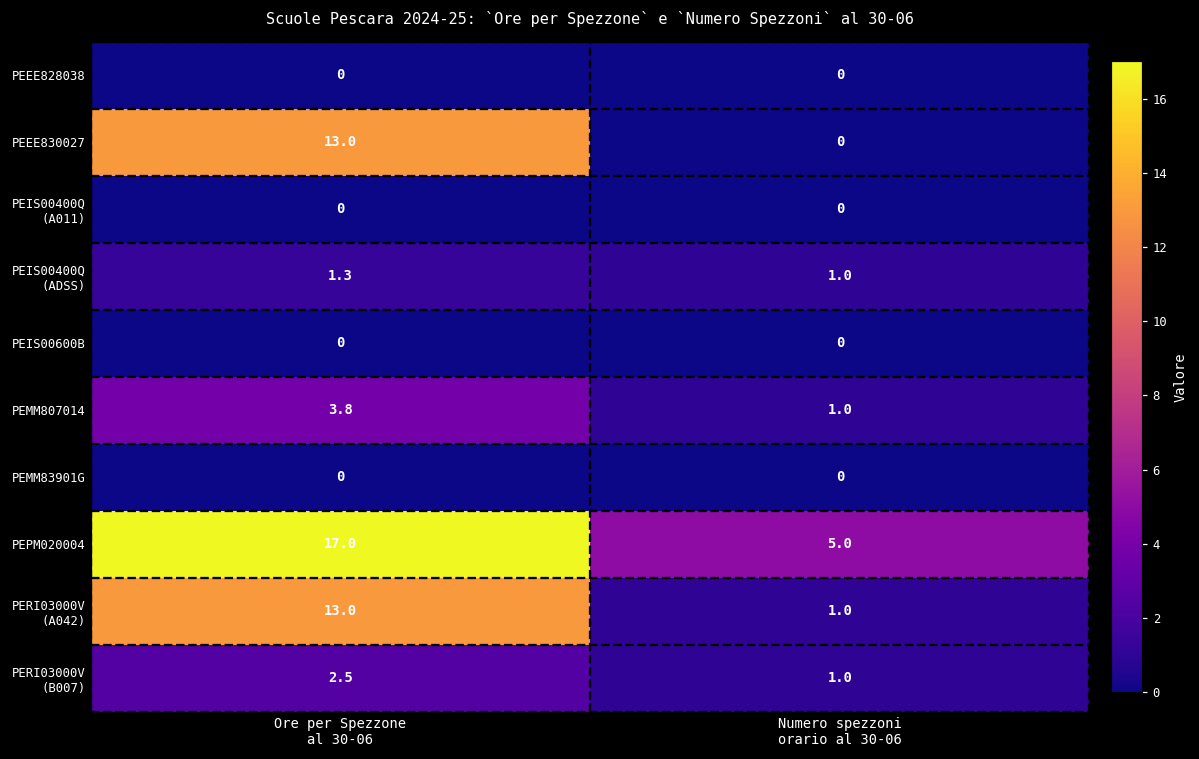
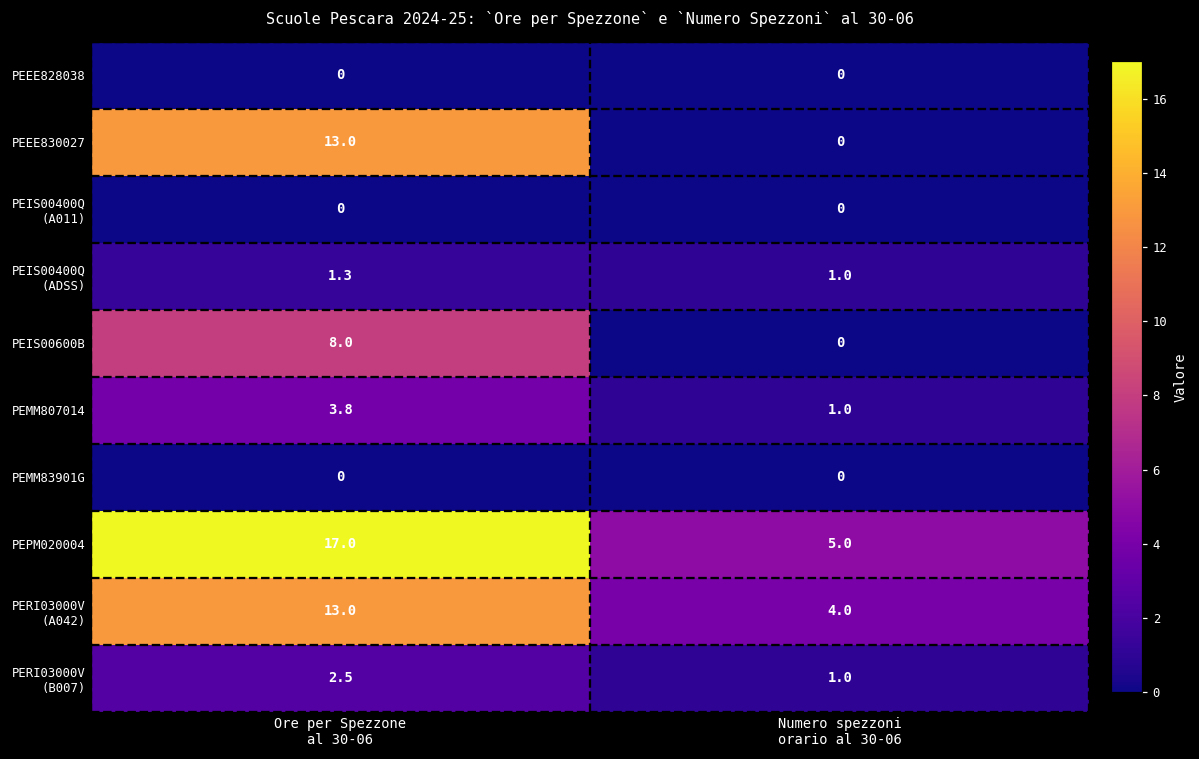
PEIS00600B, Ore per Spezzone al 30-06: 0 -> 8.0
PERI03000V (A042), Numero spezzoni orario al 30-06: 1.0 -> 4.0
